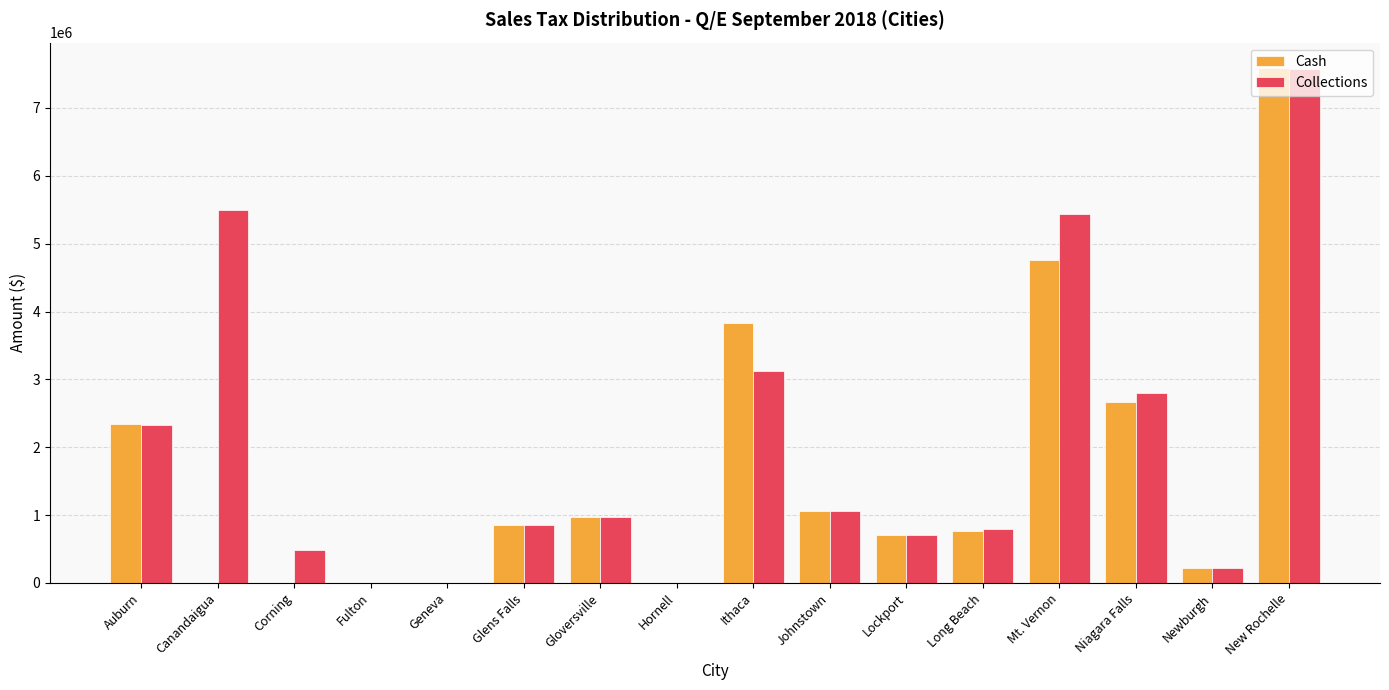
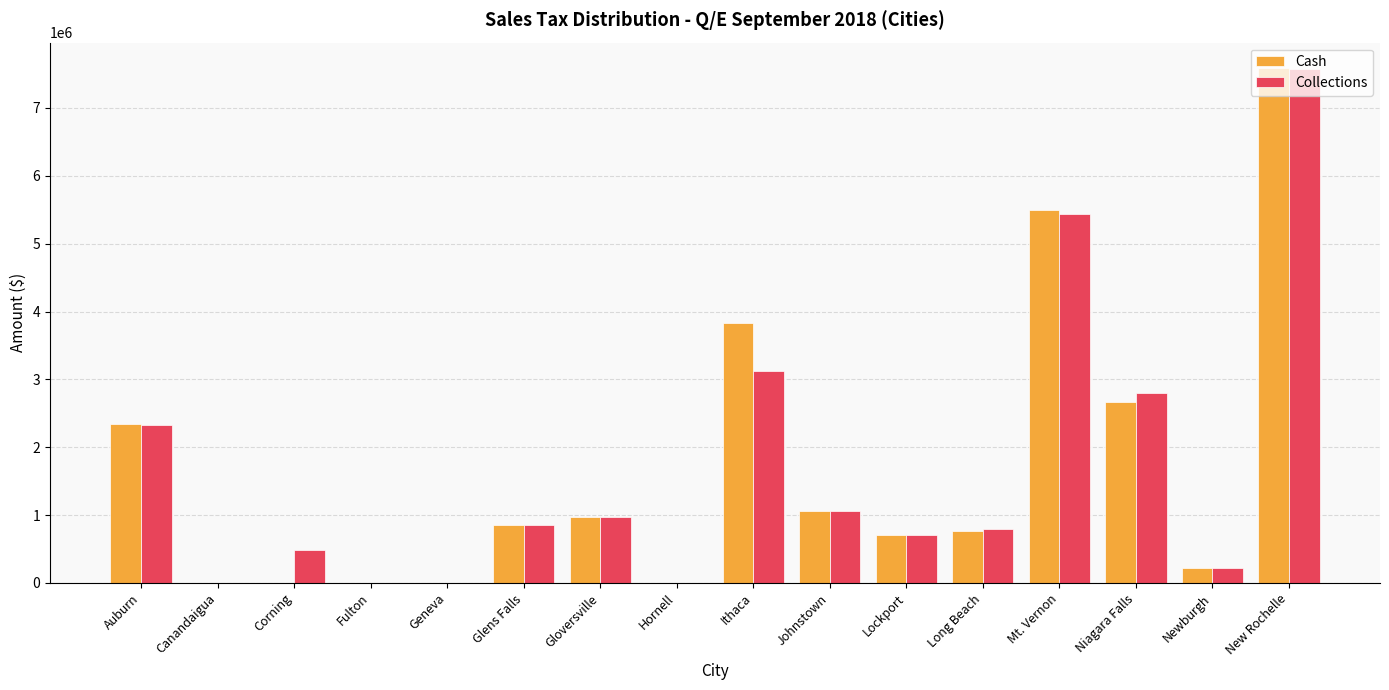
Collections, Canandaigua: 5500000 -> 0
Cash, Mt. Vernon: 4800000 -> 5500000
